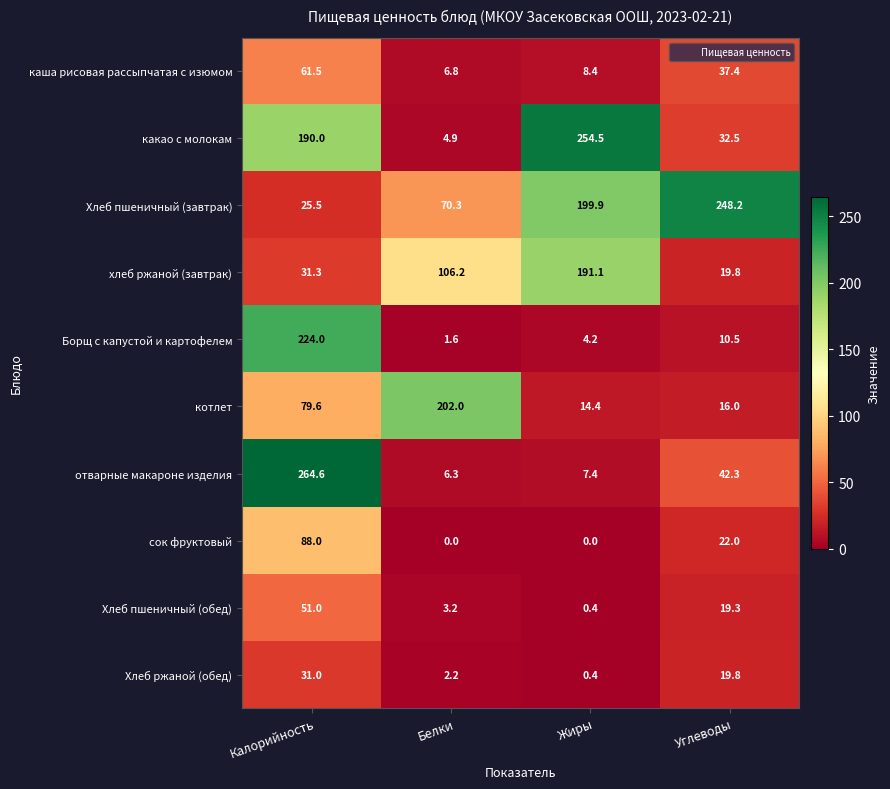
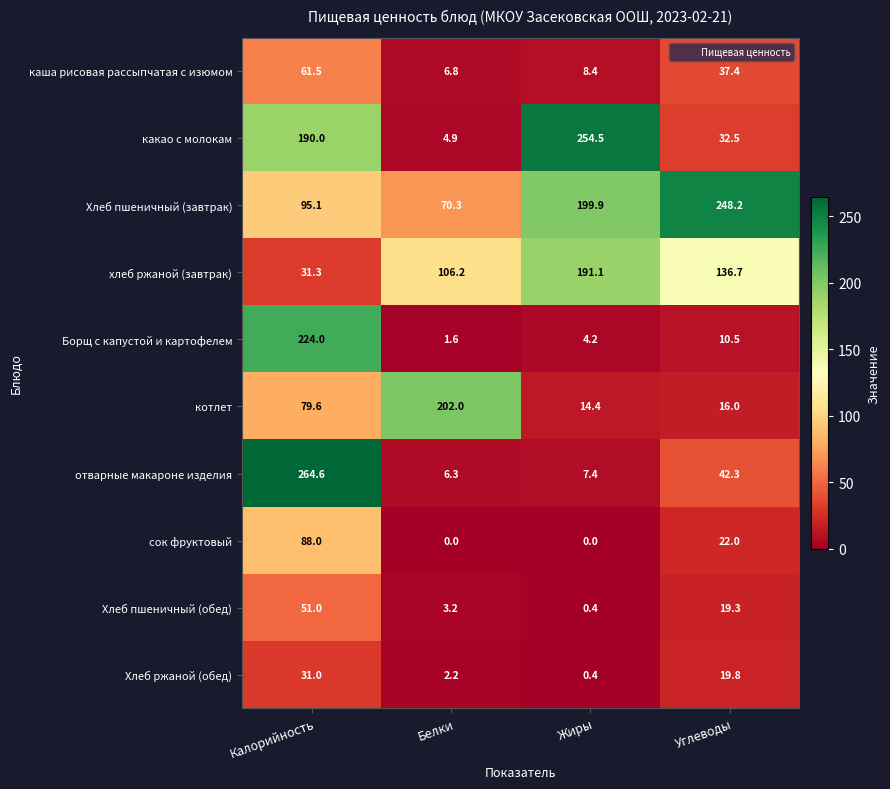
Хлеб пшеничный (завтрак), Калорийность: 25.5 -> 95.1
хлеб ржаной (завтрак), Углеводы: 19.8 -> 136.7
